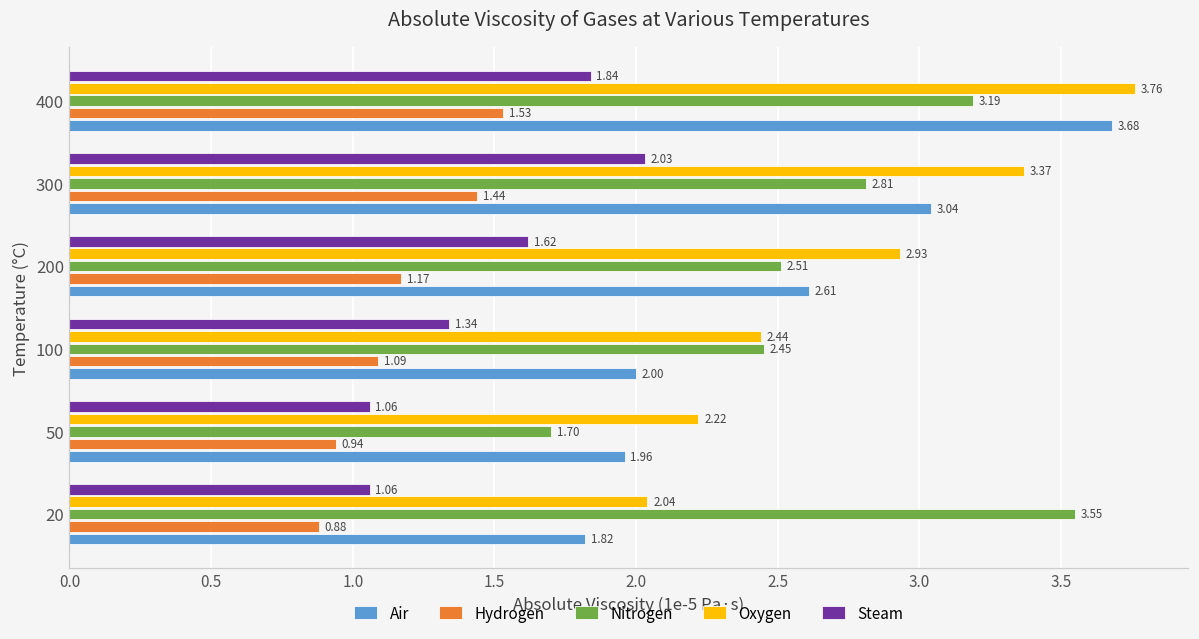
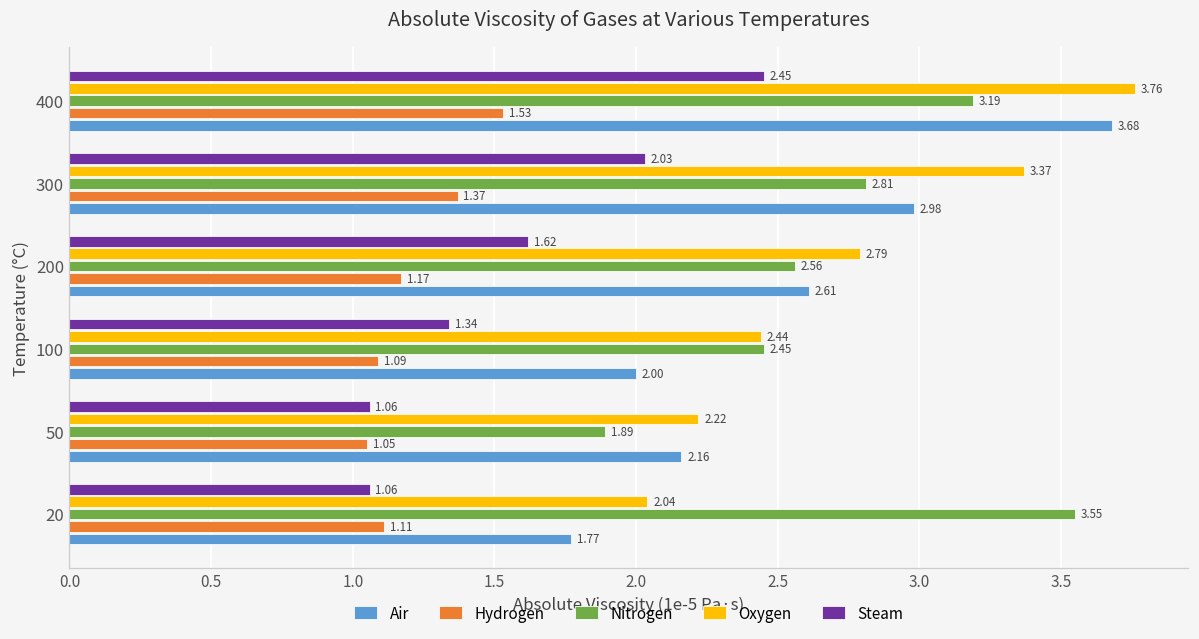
Steam, 400: 1.84 -> 2.45
Hydrogen, 300: 1.44 -> 1.37
Air, 300: 3.04 -> 2.98
Oxygen, 200: 2.93 -> 2.79
Nitrogen, 200: 2.51 -> 2.56
Nitrogen, 50: 1.70 -> 1.89
Hydrogen, 50: 0.94 -> 1.05
Air, 50: 1.96 -> 2.16
Hydrogen, 20: 0.88 -> 1.11
Air, 20: 1.82 -> 1.77
